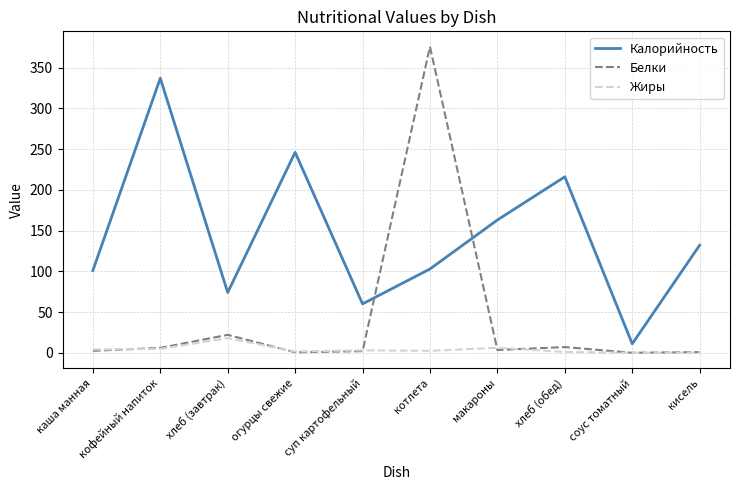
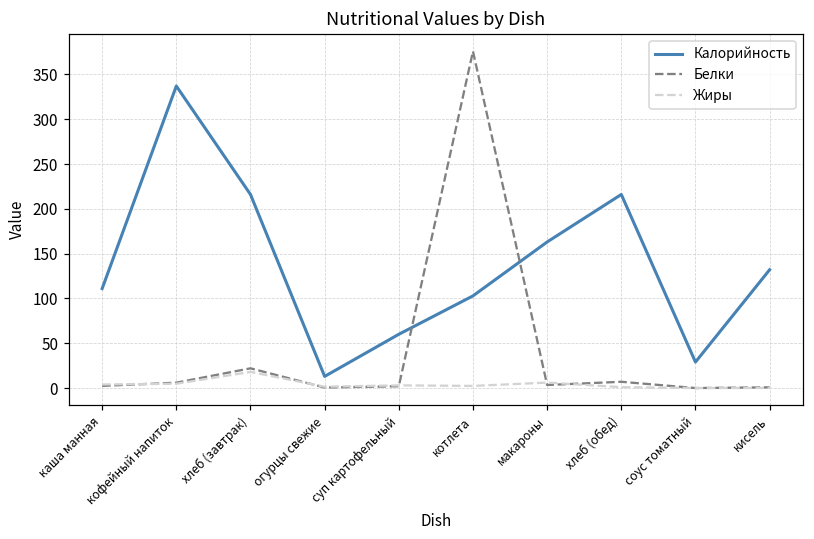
Калорийность, каша манная: 100 -> 110
Калорийность, хлеб (завтрак): 70 -> 220
Калорийность, огурцы свежие: 250 -> 10
Калорийность, соус томатный: 10 -> 30
